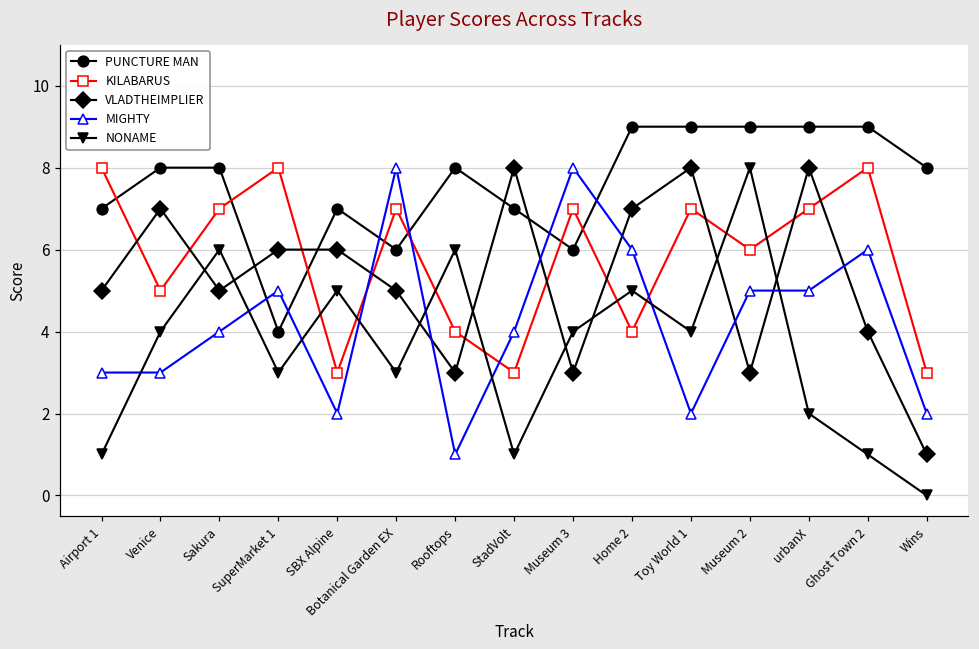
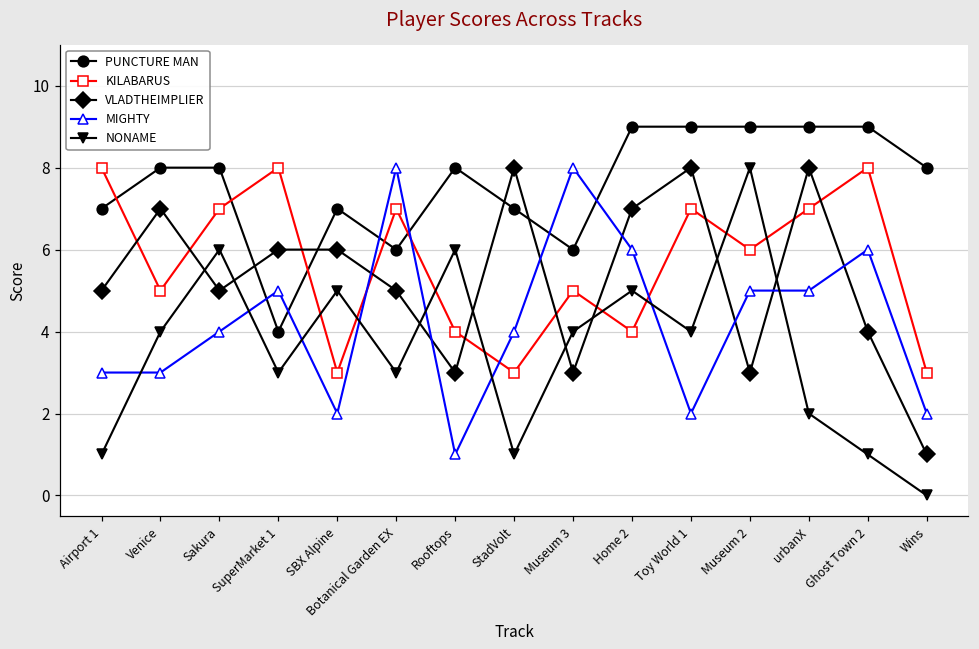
KILABARUS, Museum 3: 7 -> 5
